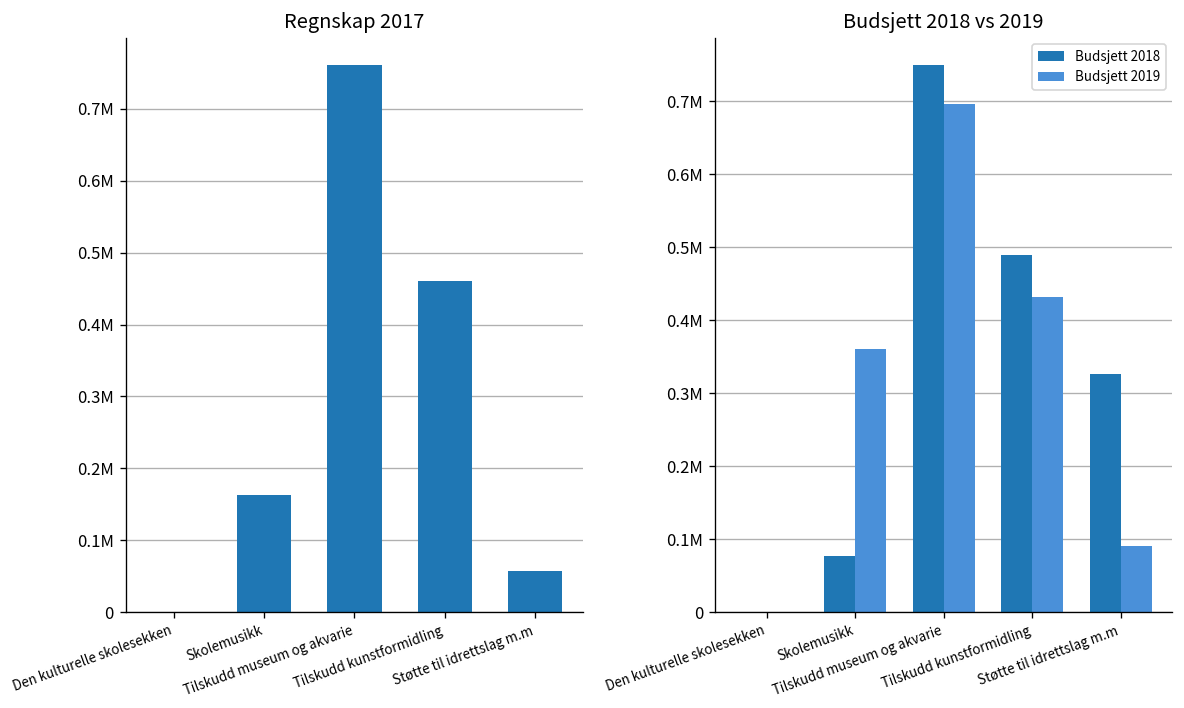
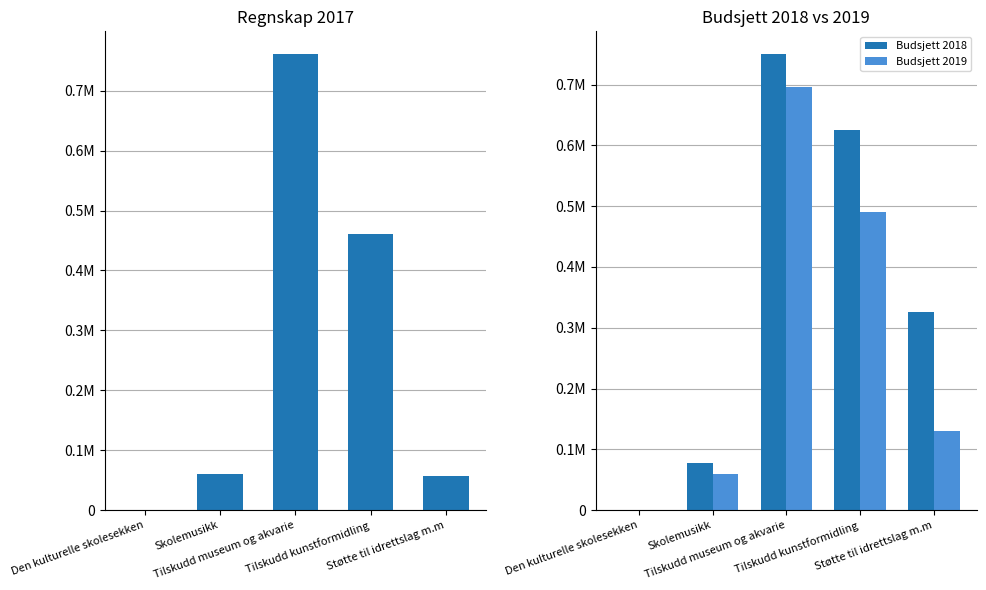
Regnskap 2017, Skolemusikk: 160000 -> 60000
Budsjett 2018 vs 2019, Budsjett 2019, Skolemusikk: 360000 -> 60000
Budsjett 2018 vs 2019, Budsjett 2018, Tilskudd kunstformidling: 490000 -> 630000
Budsjett 2018 vs 2019, Budsjett 2019, Tilskudd kunstformidling: 430000 -> 490000
Budsjett 2018 vs 2019, Budsjett 2019, Støtte til idrettslag m.m: 90000 -> 130000
